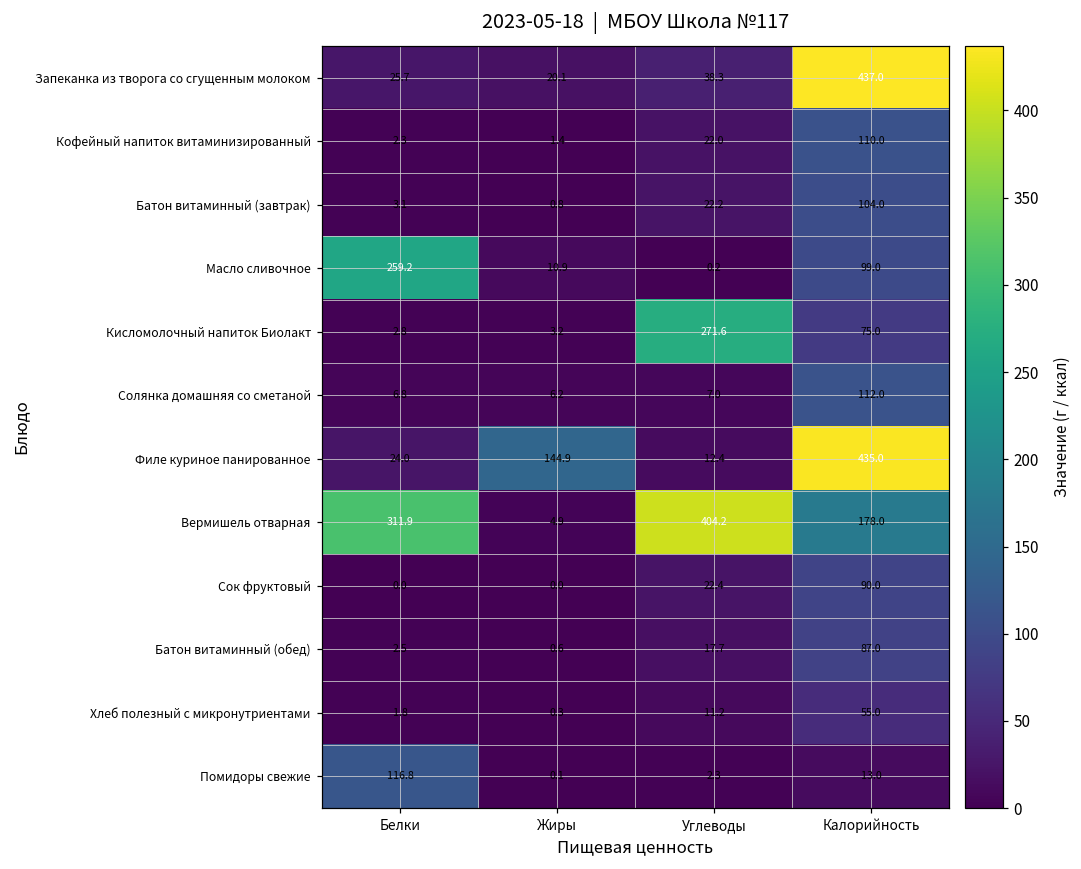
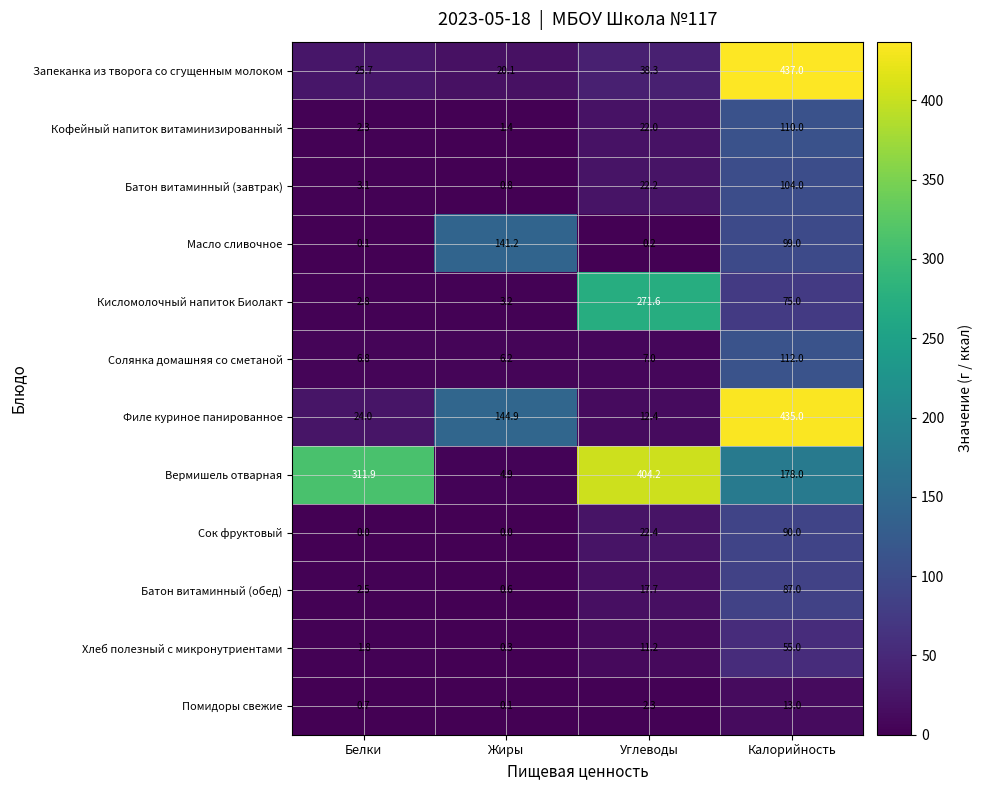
Масло сливочное, Белки: 259.2 -> 0.1
Масло сливочное, Жиры: 10.9 -> 141.2
Помидоры свежие, Белки: 116.8 -> 0.7
